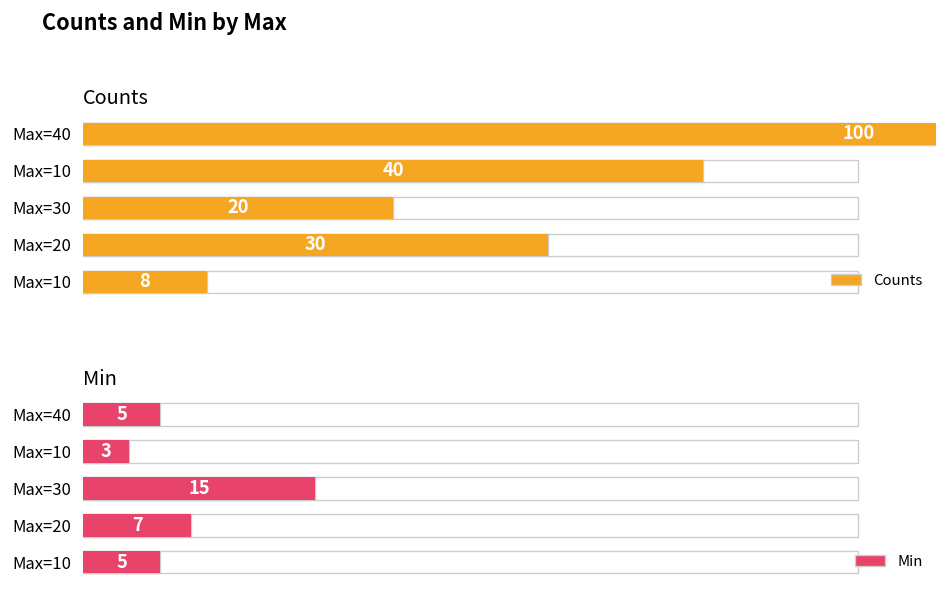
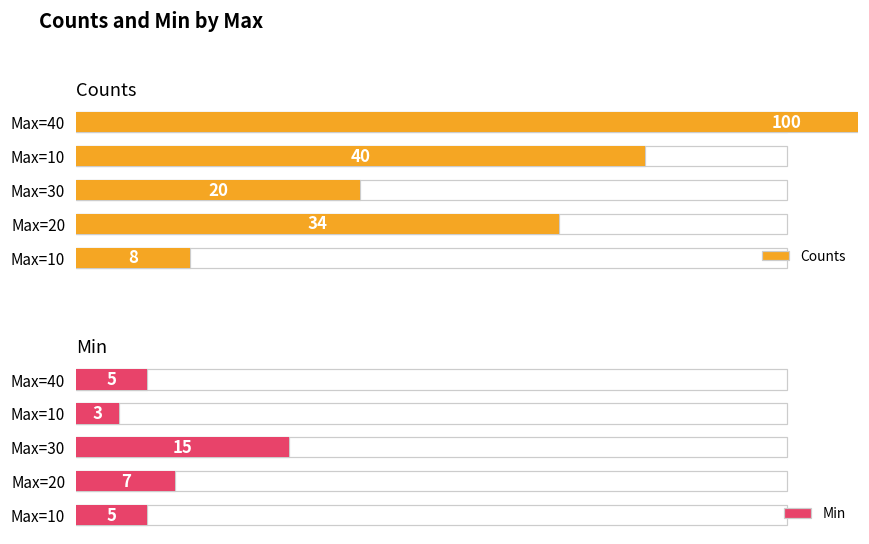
Counts, Counts, Max=20: 30 -> 34
